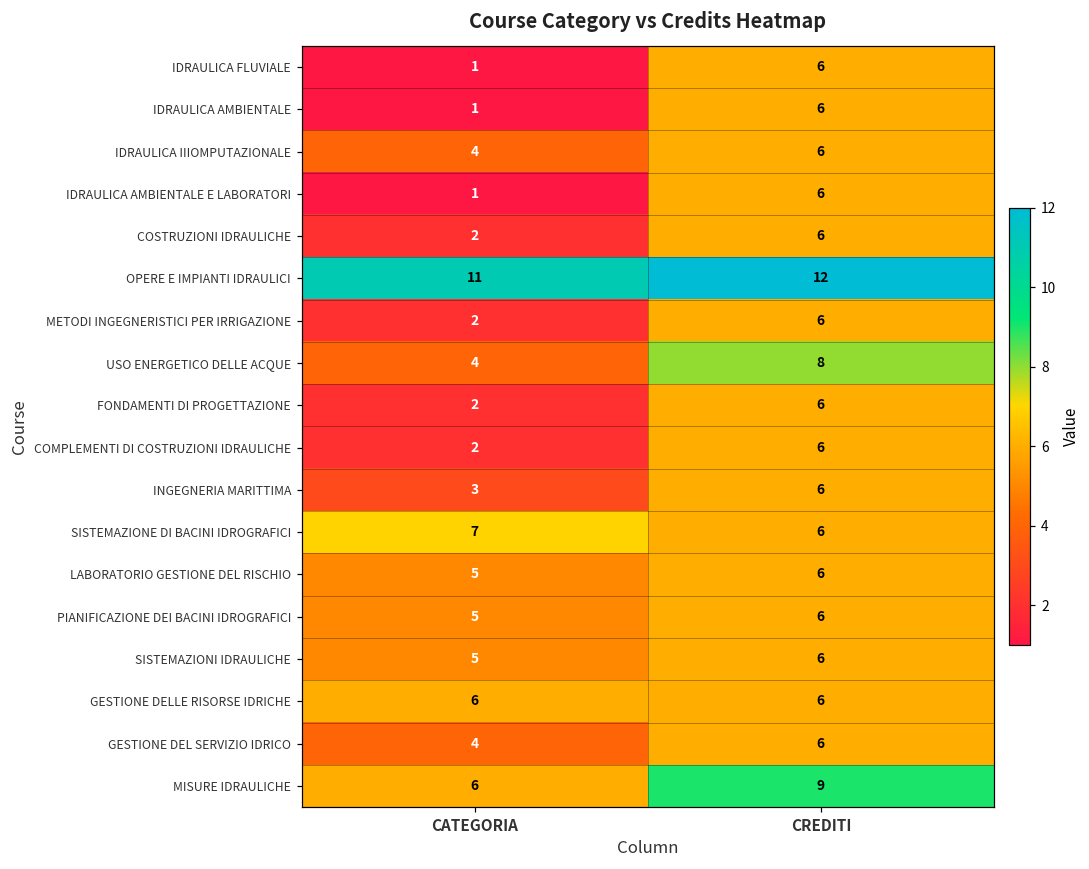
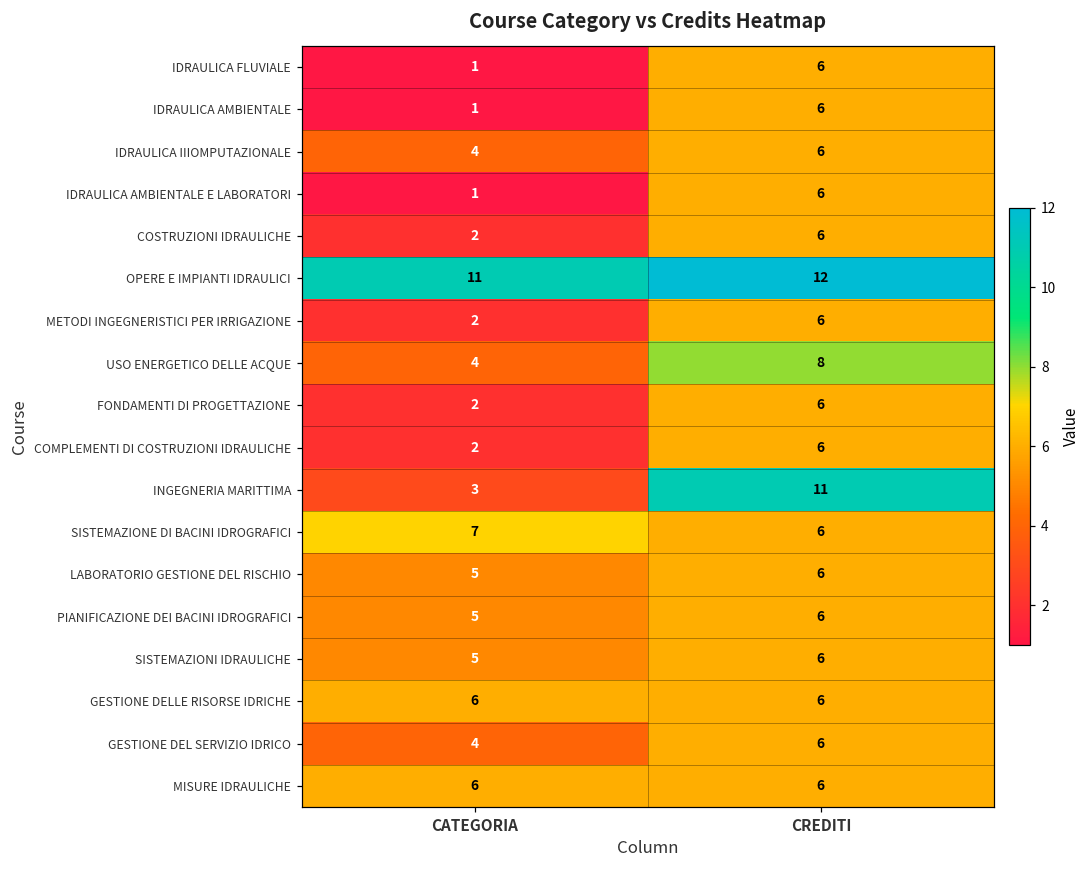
INGEGNERIA MARITTIMA, CREDITI: 6 -> 11
MISURE IDRAULICHE, CREDITI: 9 -> 6
